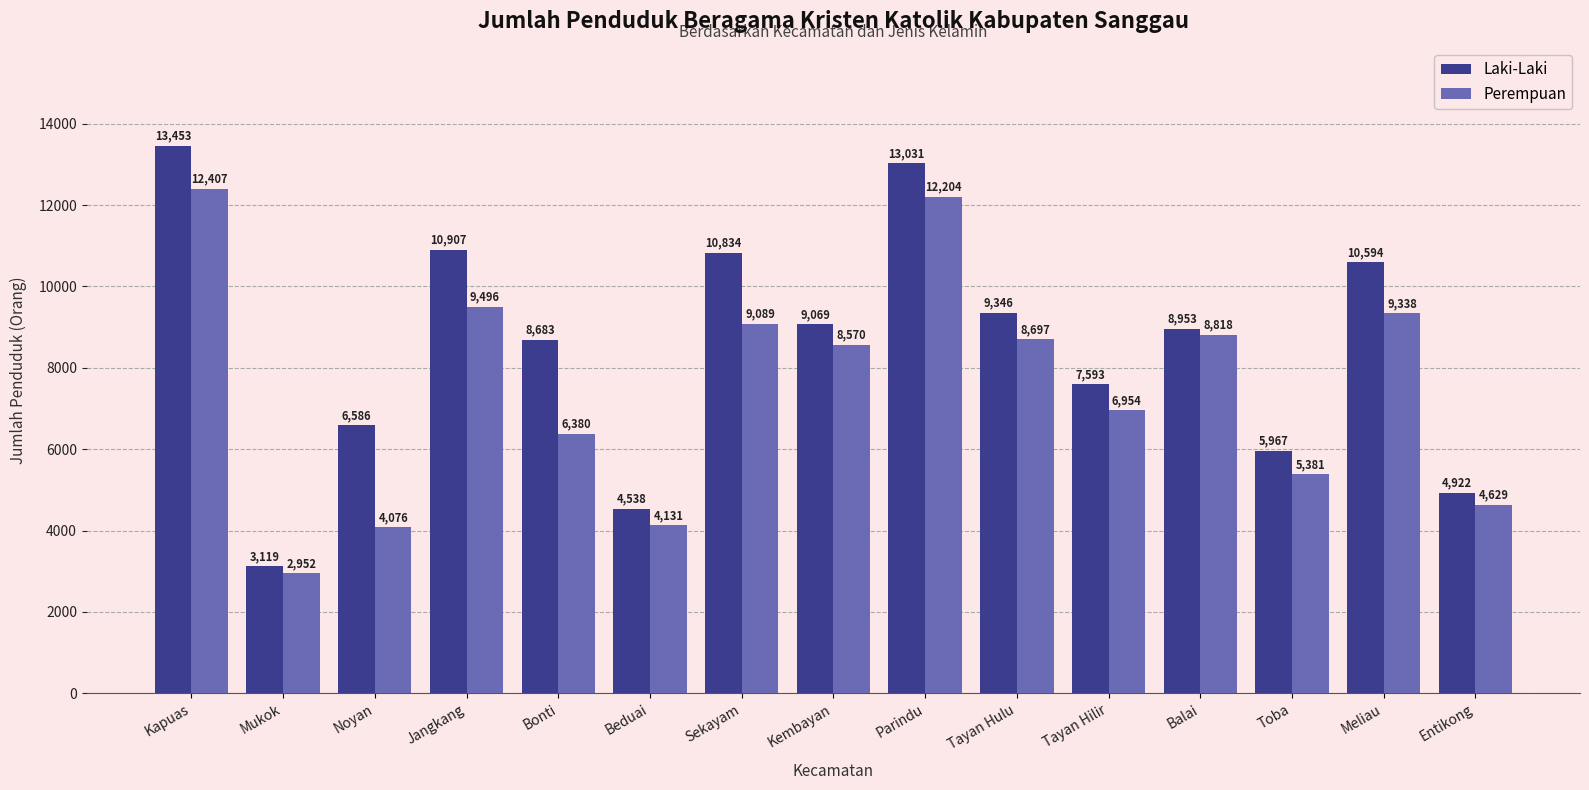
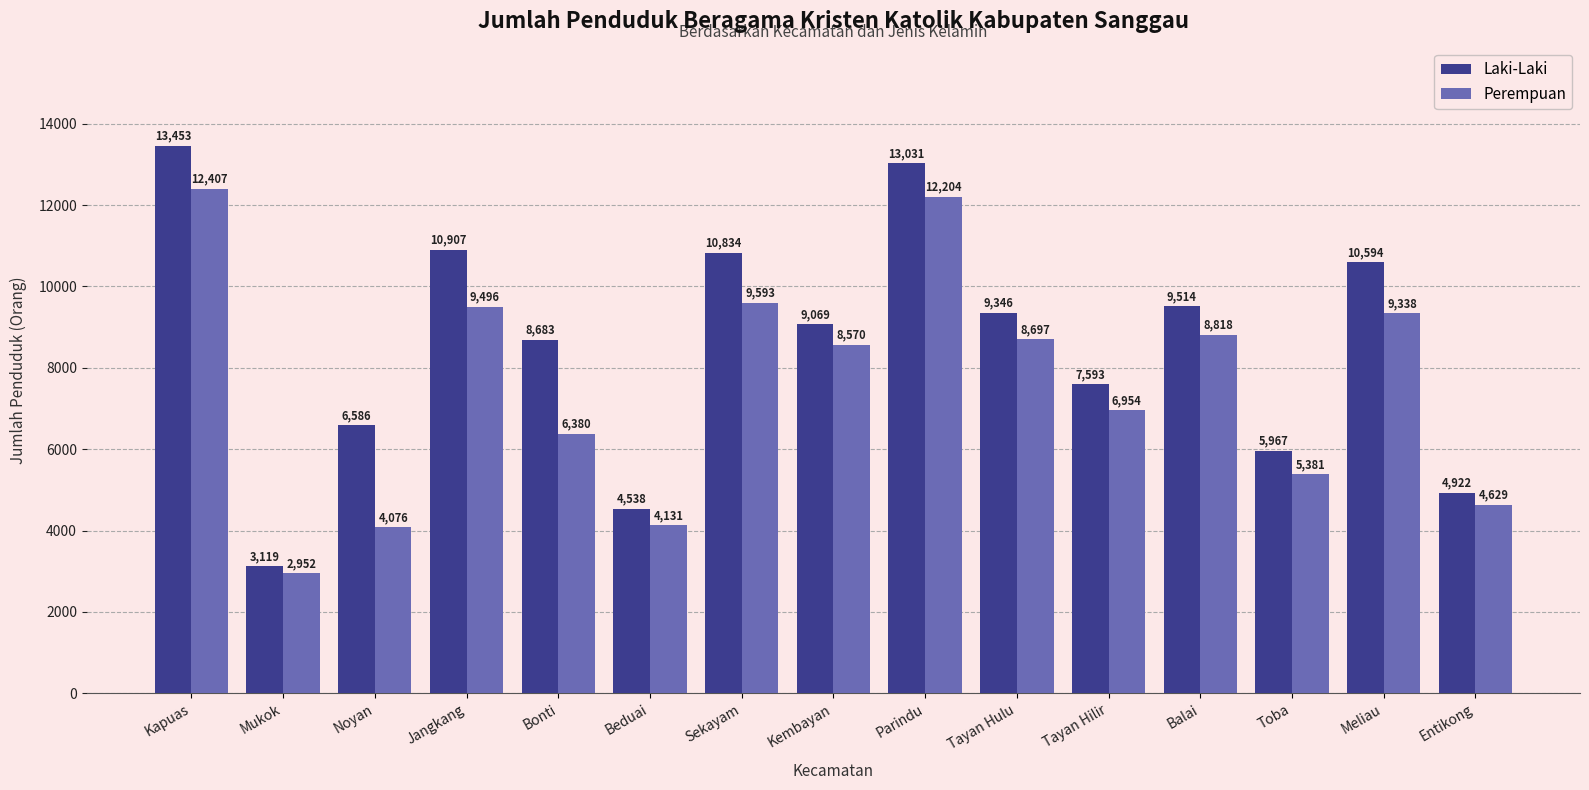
Perempuan, Sekayam: 9,089 -> 9,593
Laki-Laki, Balai: 8,953 -> 9,514
